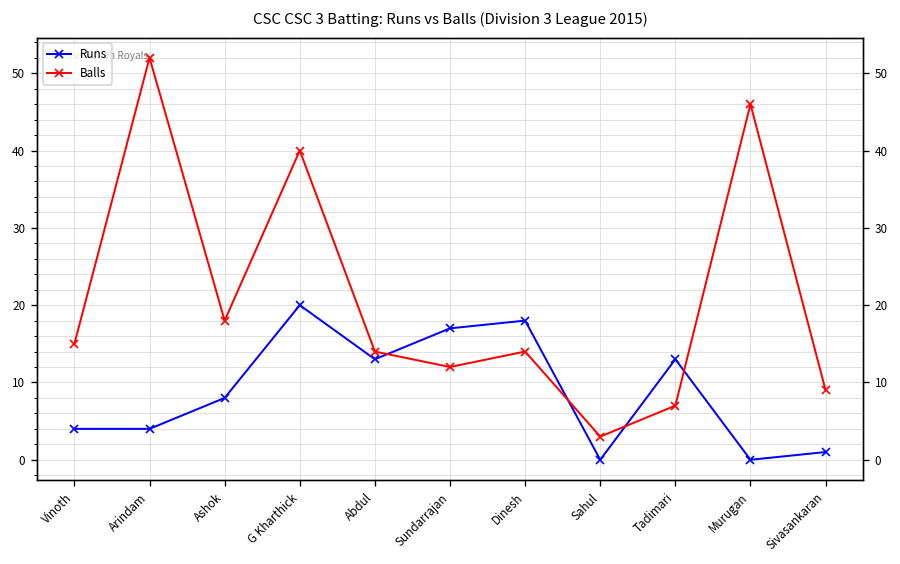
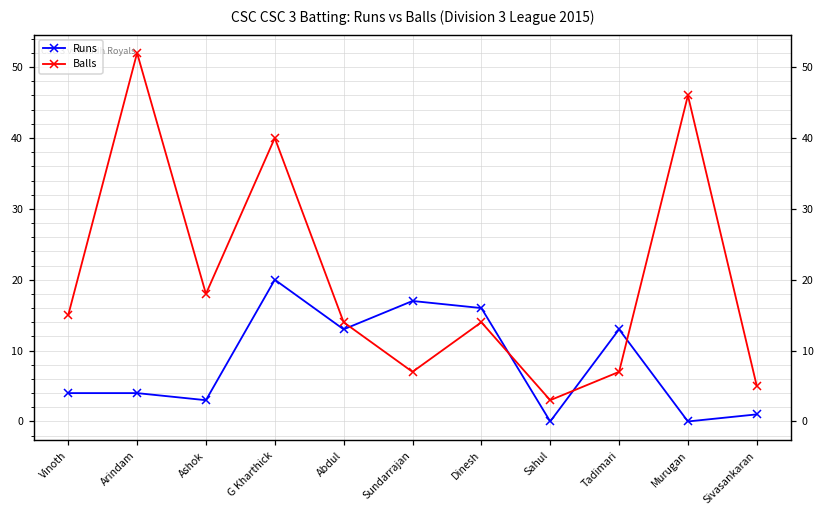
Runs, Ashok: 8 -> 3
Balls, Sundarrajan: 12 -> 7
Runs, Dinesh: 18 -> 16
Balls, Sivasankaran: 9 -> 5
